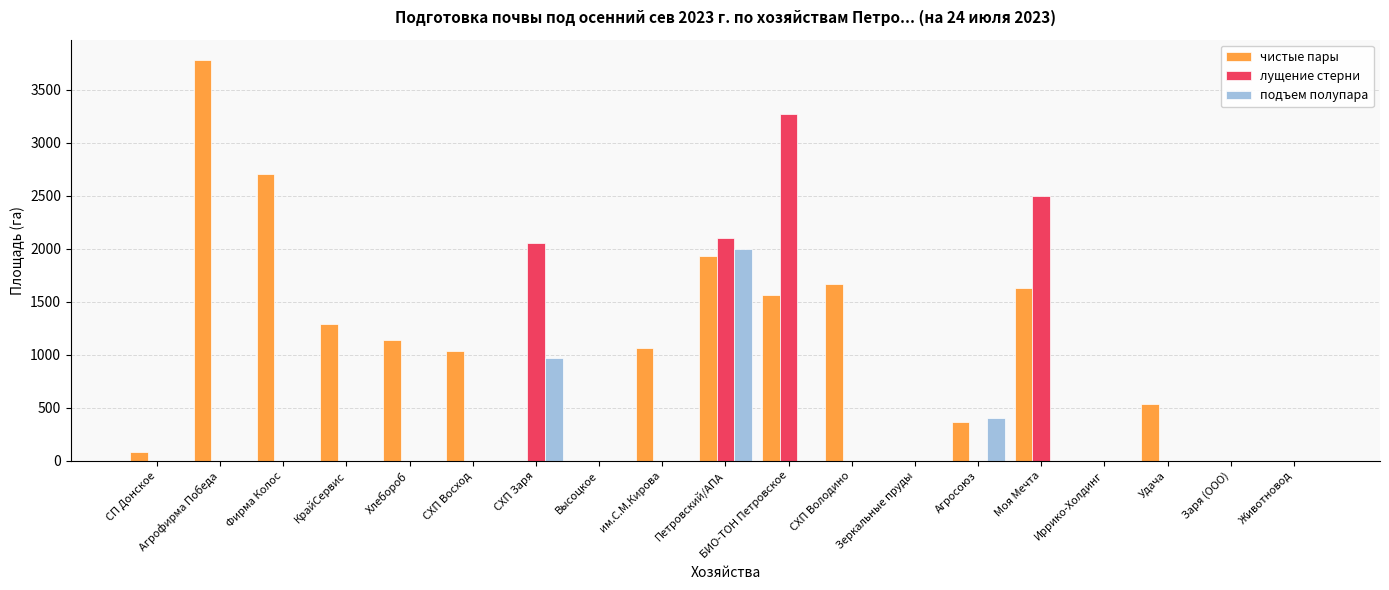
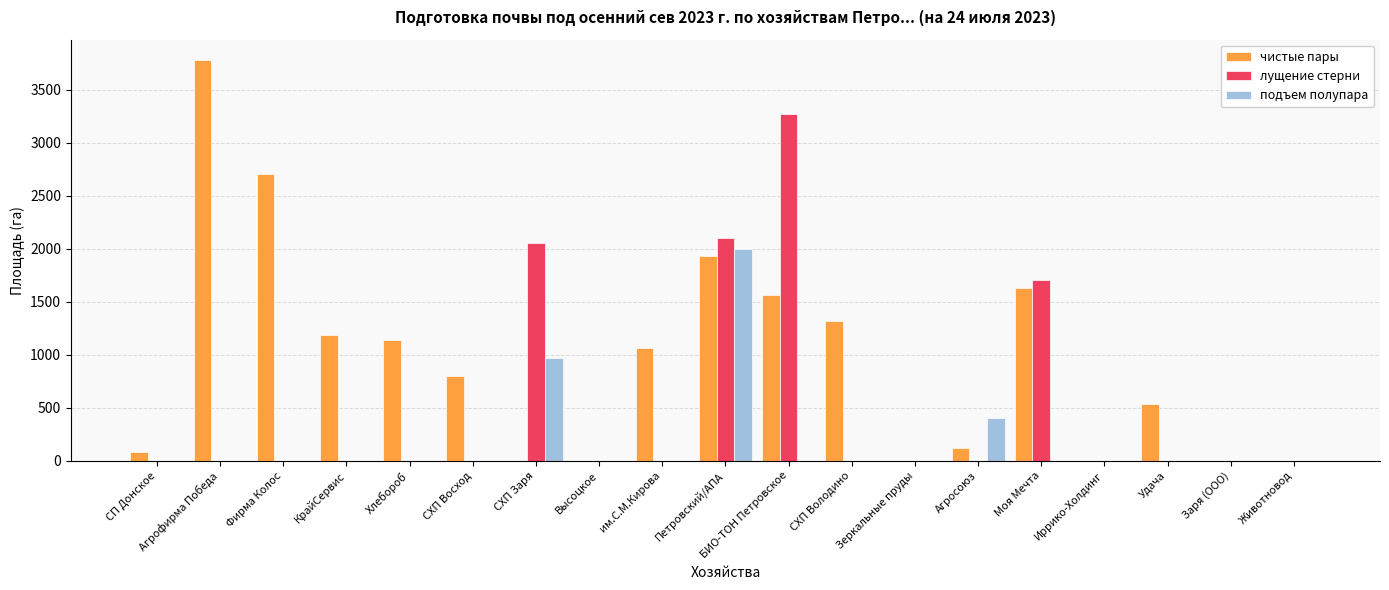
чистые пары, КрайСервис: 1290 -> 1180
чистые пары, СХП Восход: 1030 -> 800
чистые пары, СХП Володино: 1670 -> 1320
чистые пары, Агросоюз: 360 -> 120
лущение стерни, Моя Мечта: 2500 -> 1700
